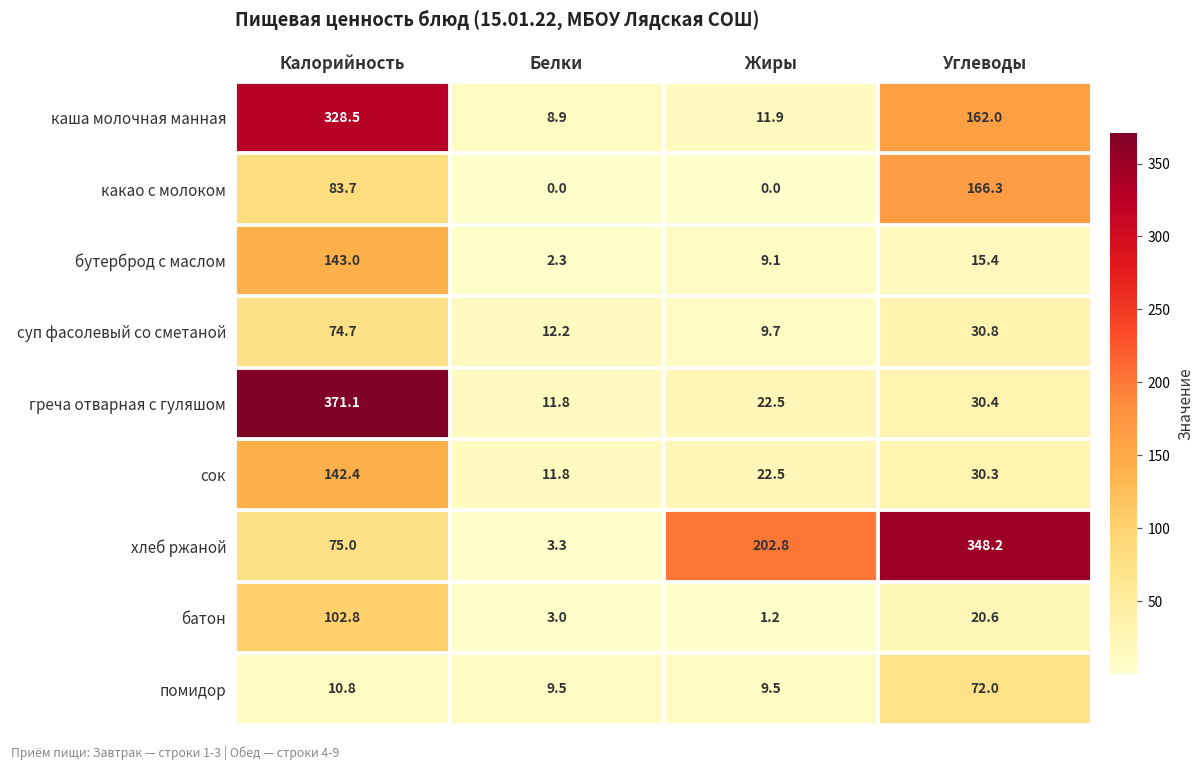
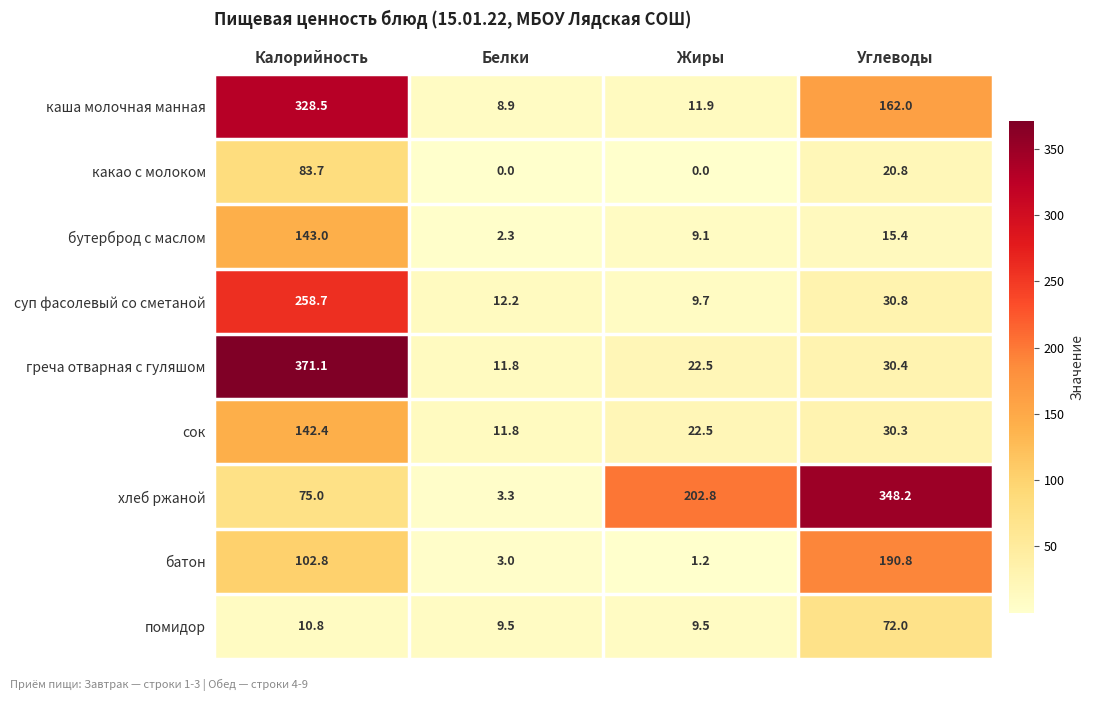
какао с молоком, Углеводы: 166.3 -> 20.8
суп фасолевый со сметаной, Калорийность: 74.7 -> 258.7
батон, Углеводы: 20.6 -> 190.8
